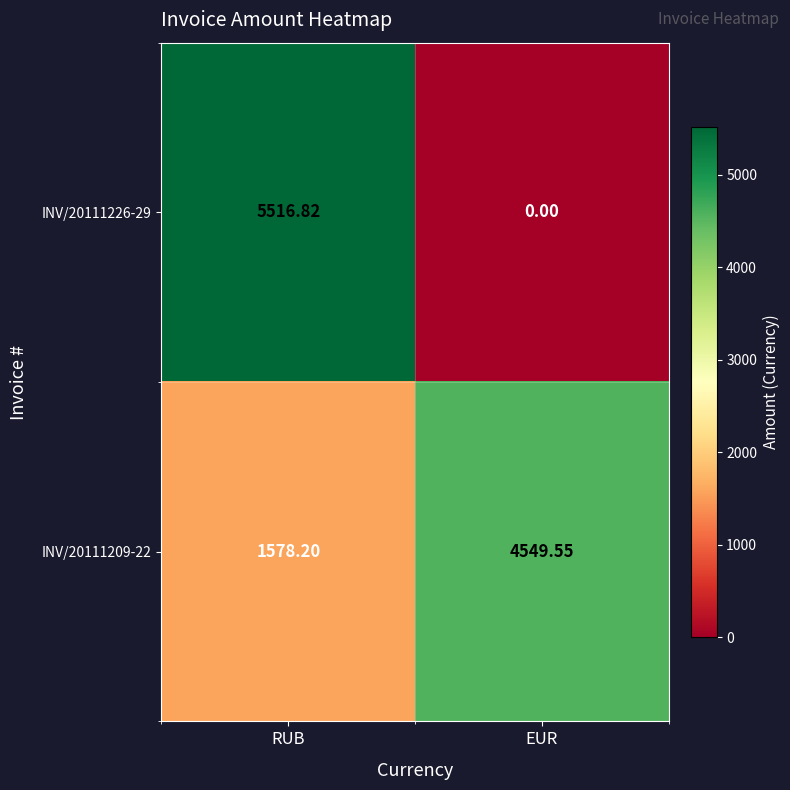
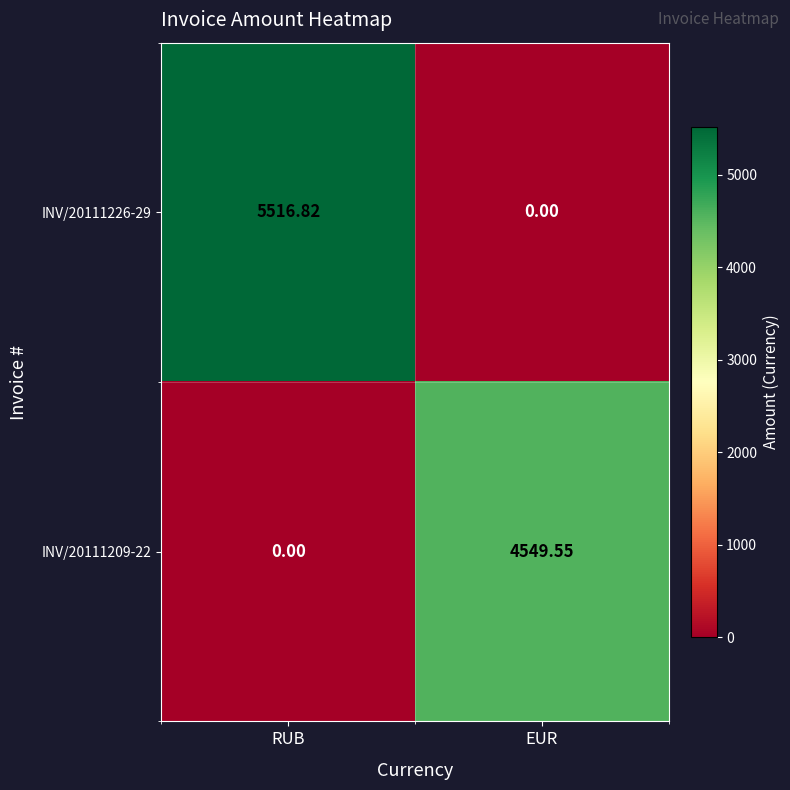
INV/20111209-22, RUB: 1578.20 -> 0.00
